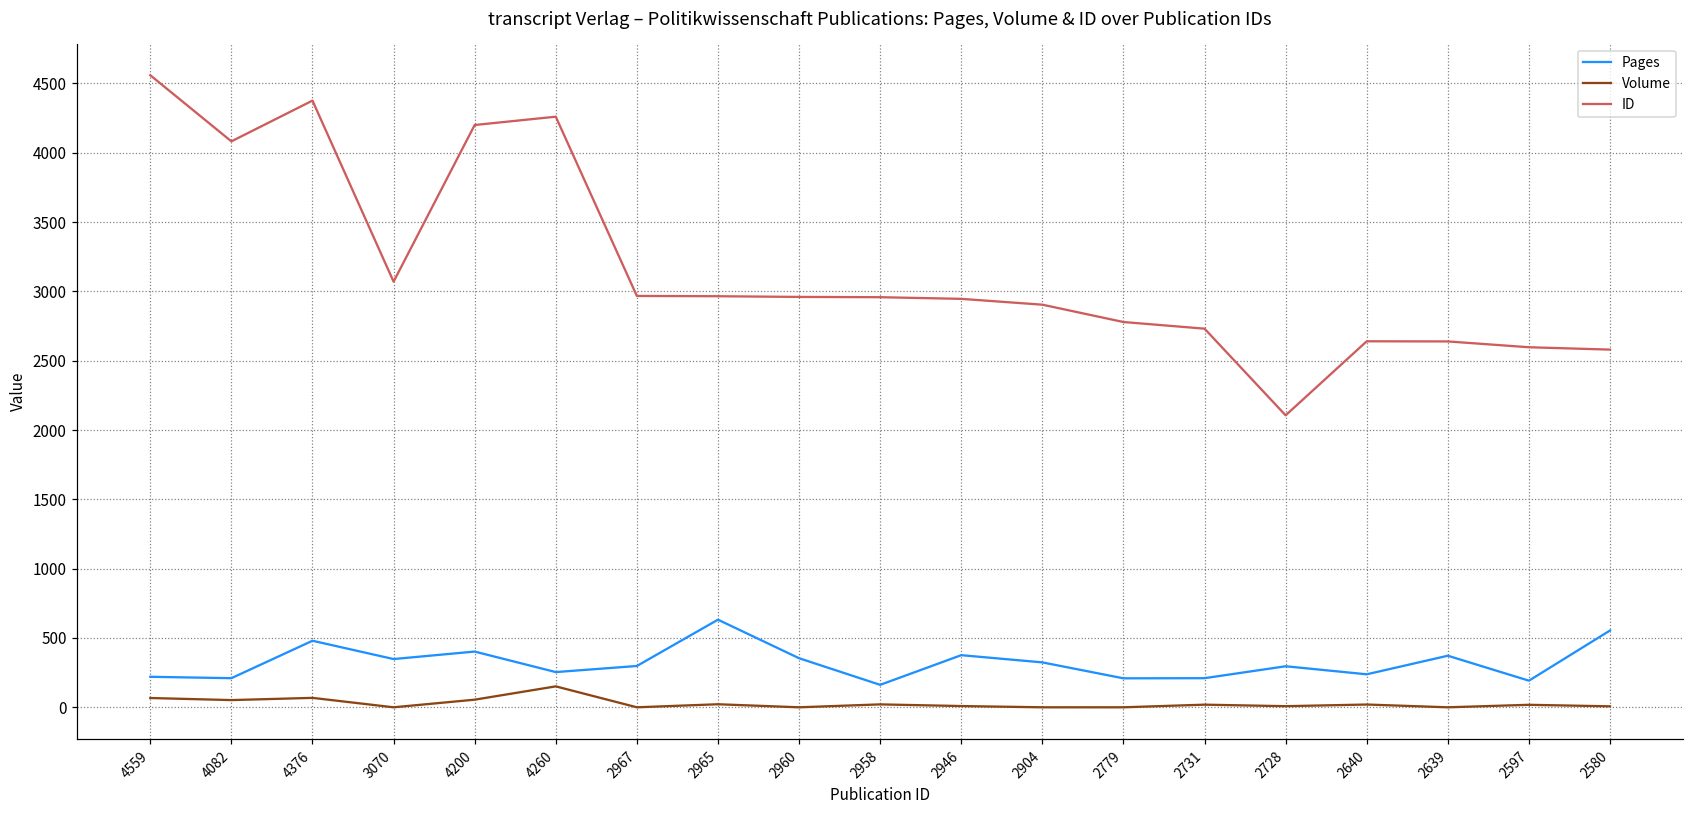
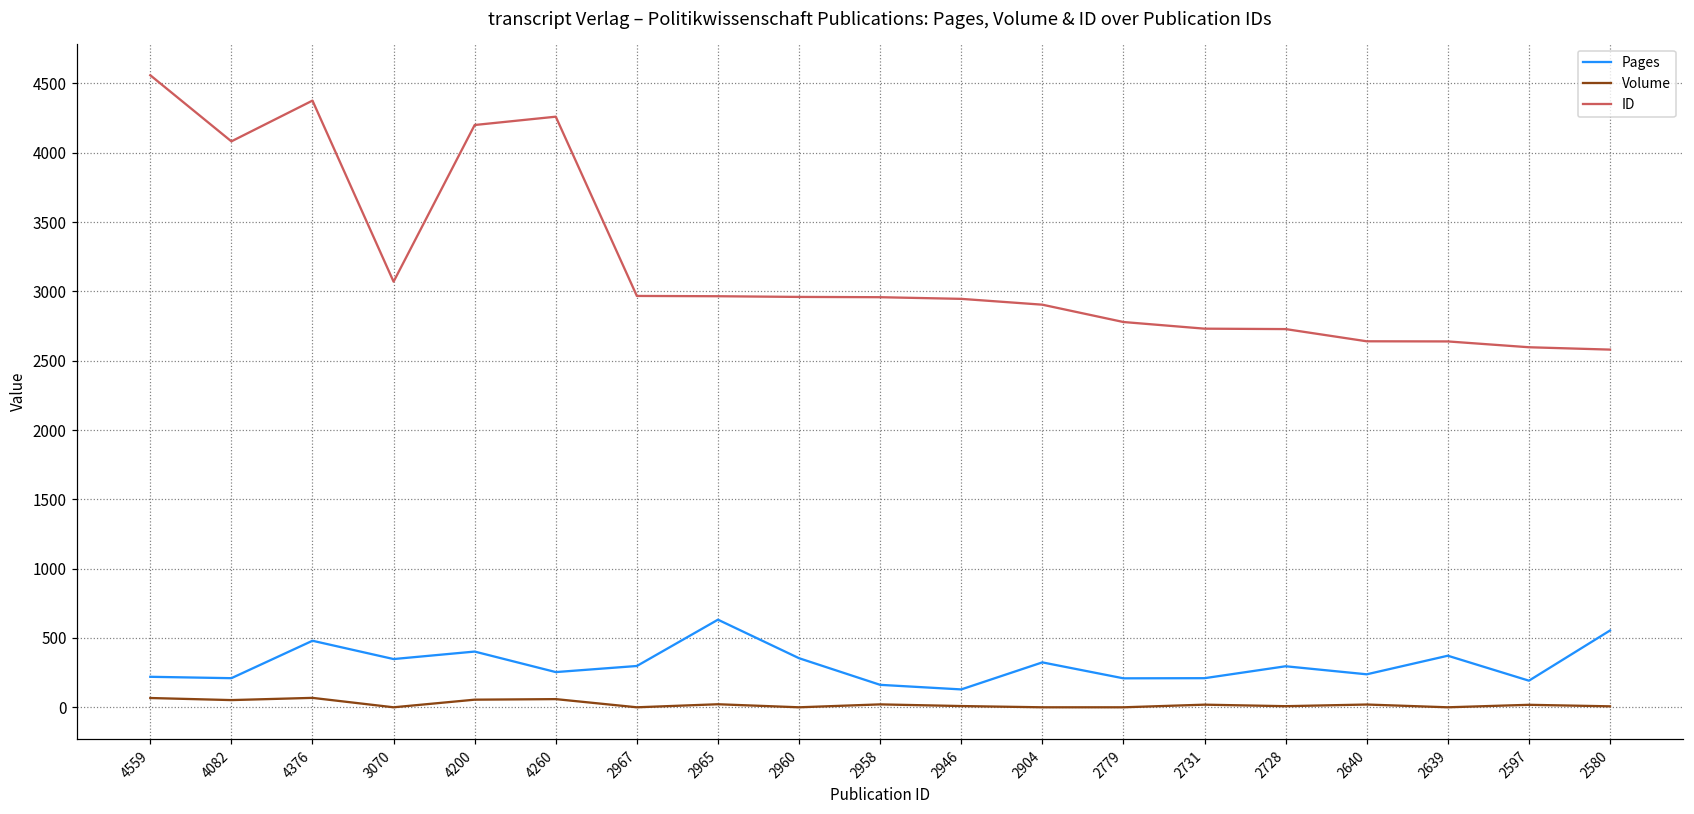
Volume, 4260: 150 -> 60
Pages, 2946: 380 -> 130
ID, 2728: 2110 -> 2730
